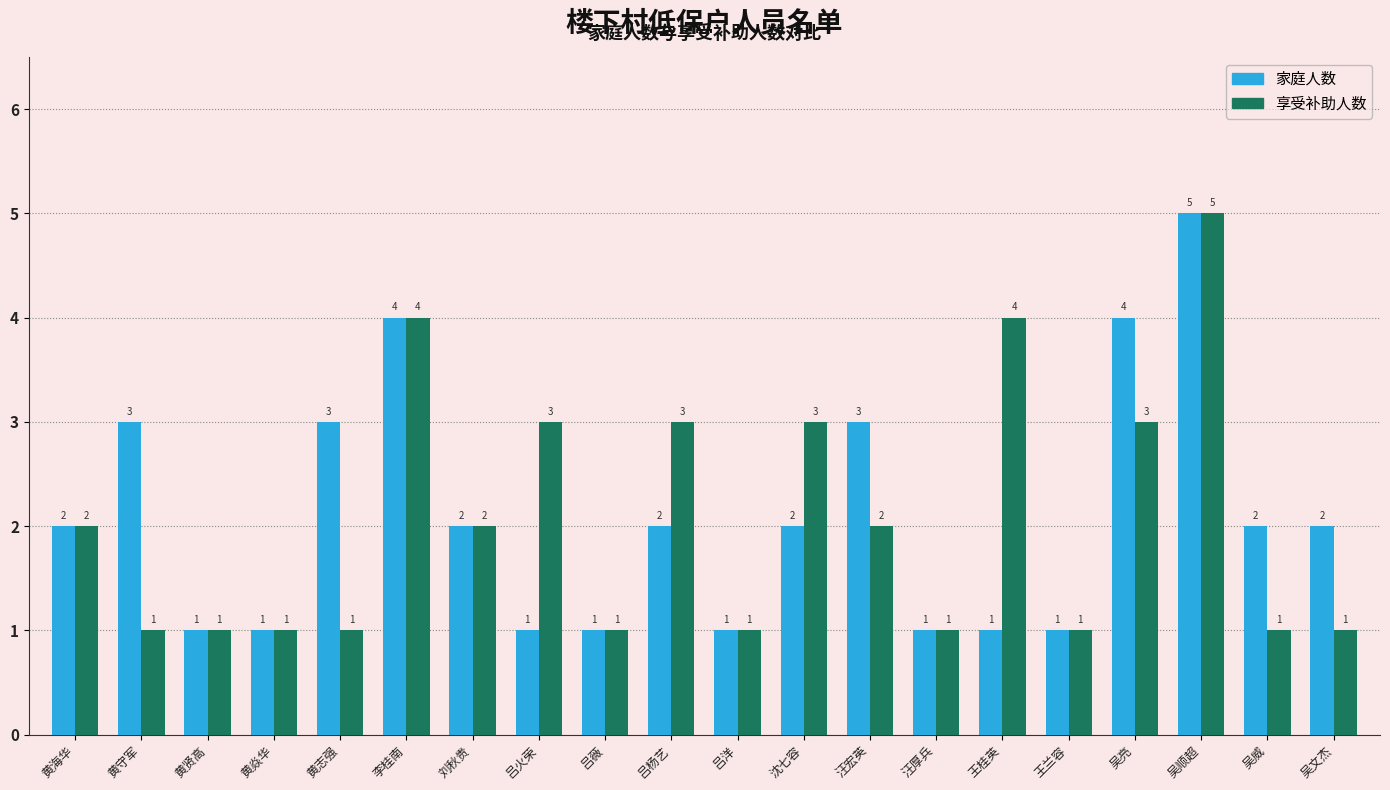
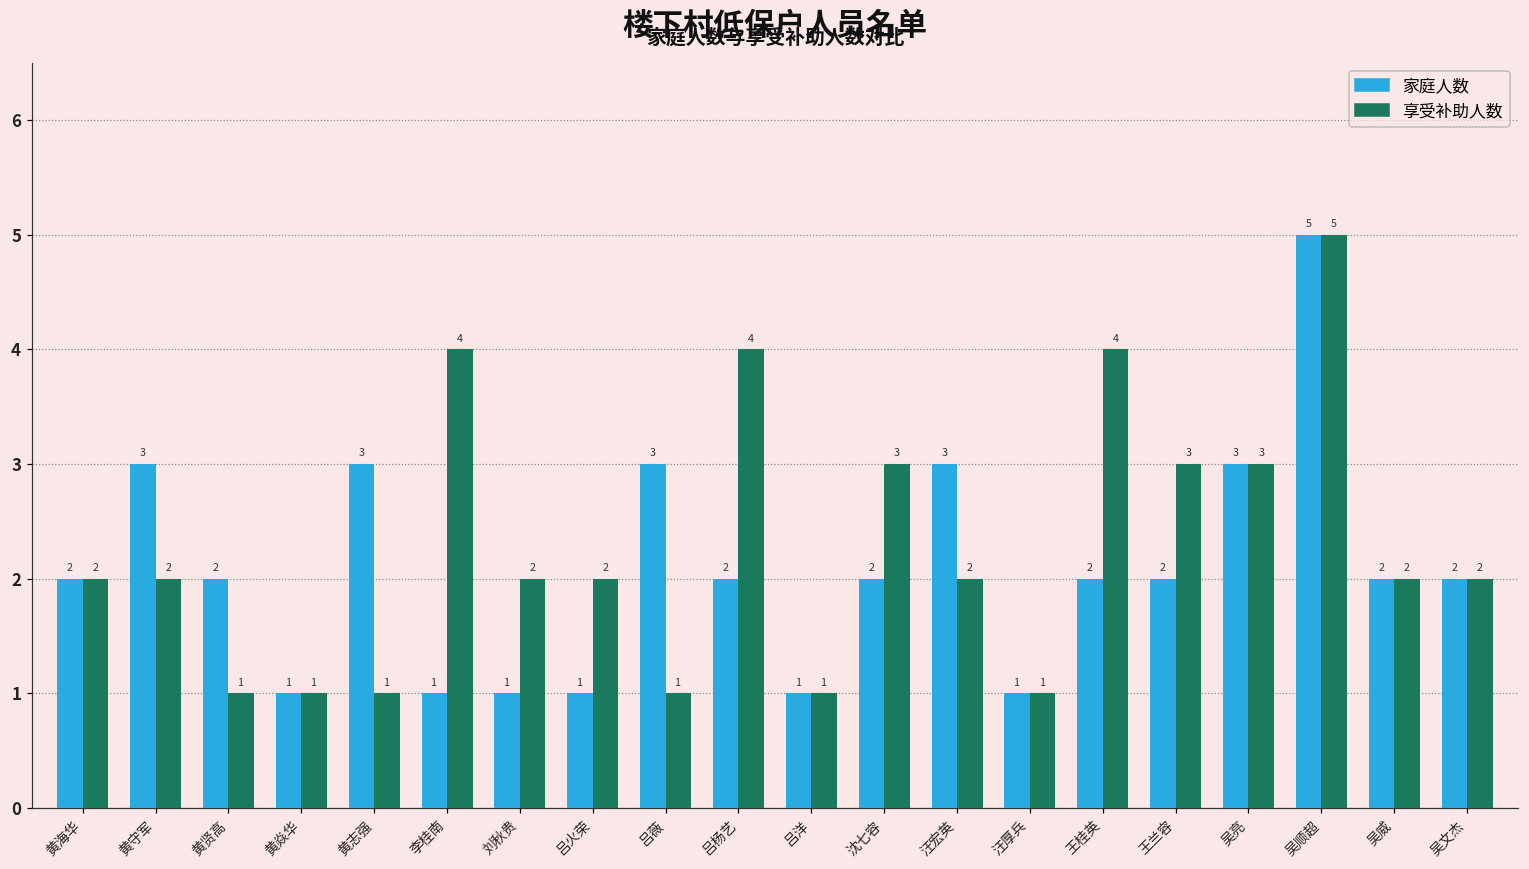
享受补助人数, 黄守军: 1 -> 2
家庭人数, 黄贤高: 1 -> 2
家庭人数, 李桂南: 4 -> 1
家庭人数, 刘秋贵: 2 -> 1
享受补助人数, 吕火荣: 3 -> 2
家庭人数, 吕薇: 1 -> 3
享受补助人数, 吕杨艺: 3 -> 4
家庭人数, 王桂英: 1 -> 2
家庭人数, 王兰容: 1 -> 2
享受补助人数, 王兰容: 1 -> 3
家庭人数, 吴亮: 4 -> 3
享受补助人数, 吴威: 1 -> 2
享受补助人数, 吴文杰: 1 -> 2
